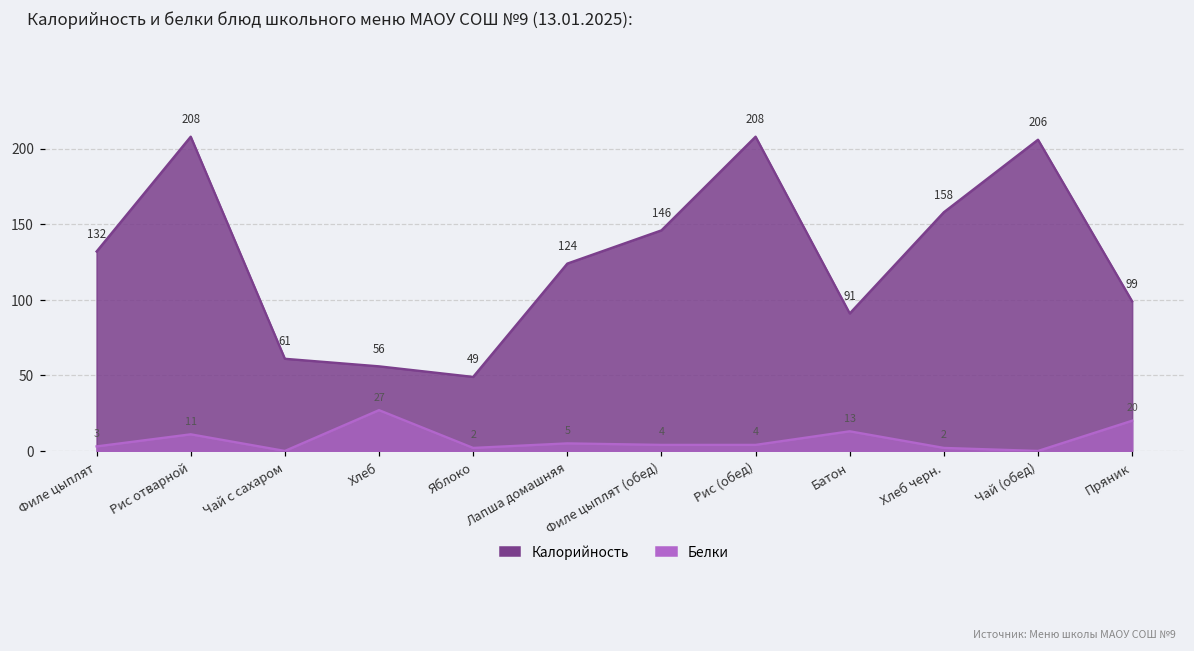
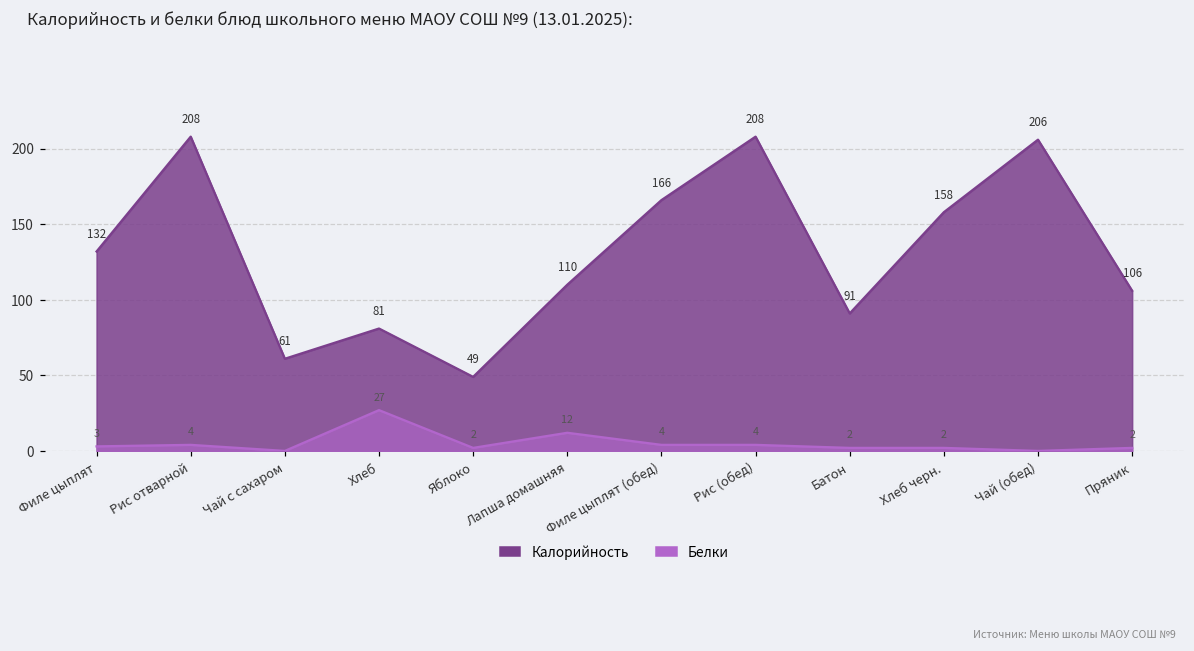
Белки, Рис отварной: 11 -> 4
Калорийность, Хлеб: 56 -> 81
Калорийность, Лапша домашняя: 124 -> 110
Белки, Лапша домашняя: 5 -> 12
Калорийность, Филе цыплят (обед): 146 -> 166
Белки, Батон: 13 -> 2
Калорийность, Пряник: 99 -> 106
Белки, Пряник: 20 -> 2
